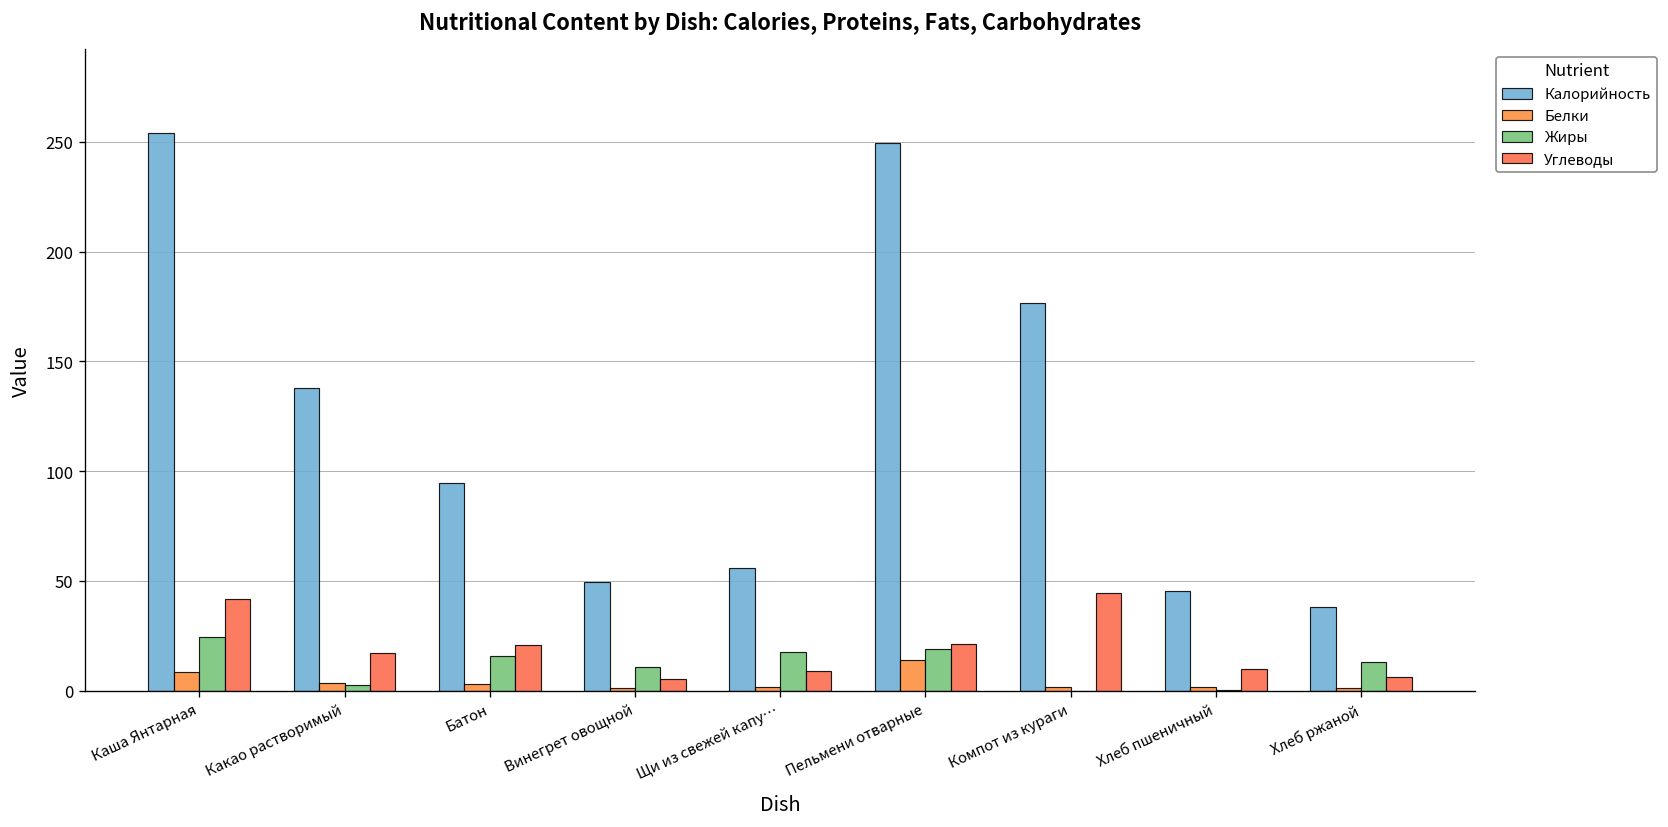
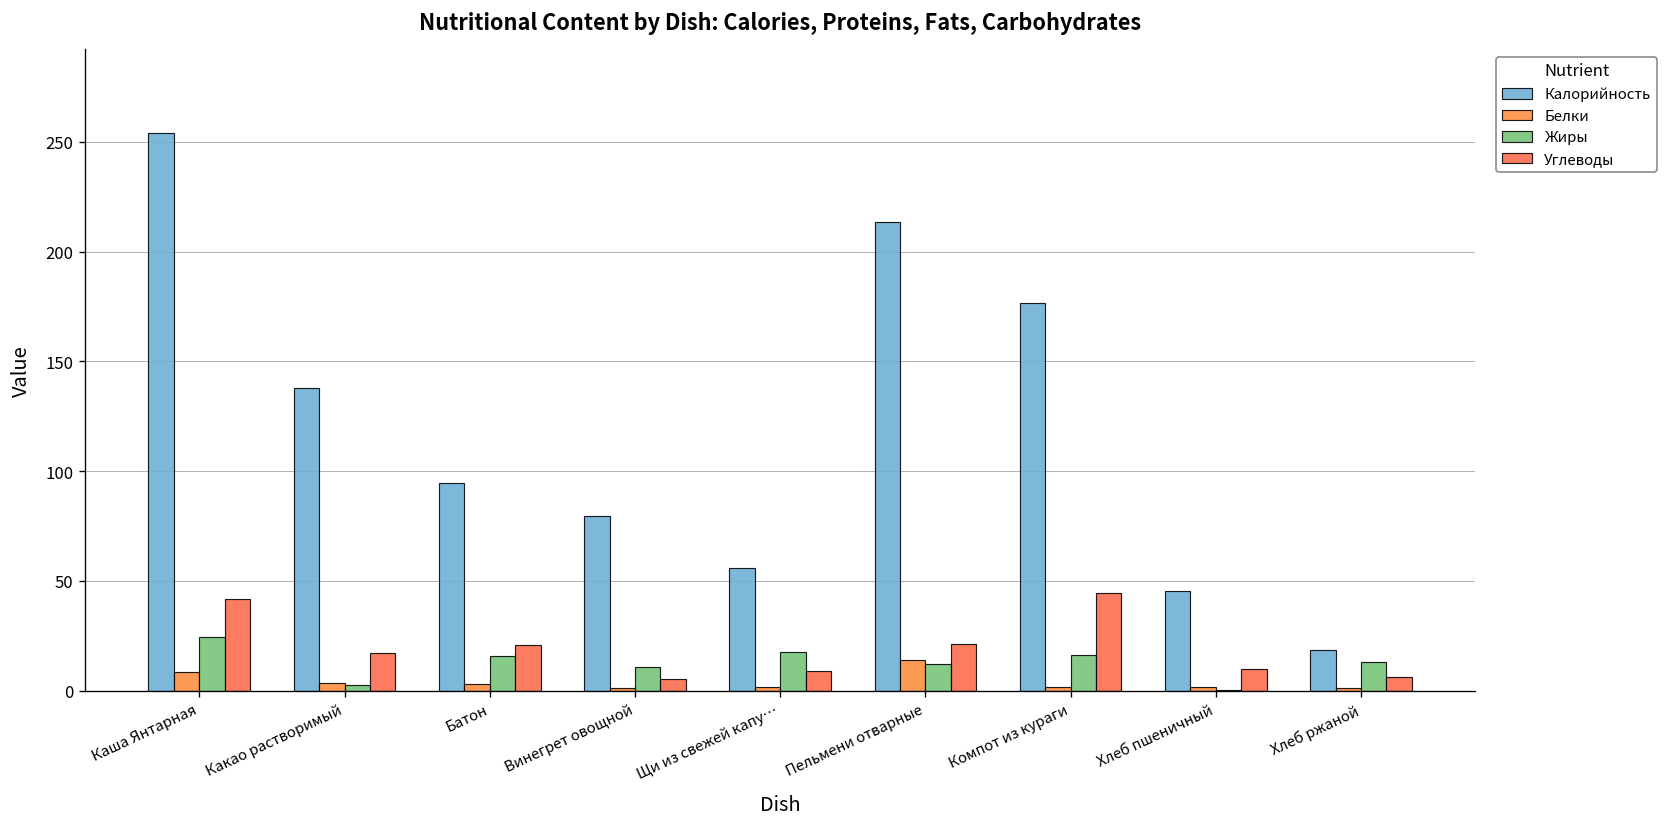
Калорийность, Винегрет овощной: 50 -> 80
Калорийность, Пельмени отварные: 250 -> 213
Жиры, Пельмени отварные: 19 -> 12
Жиры, Компот из кураги: 0 -> 16
Калорийность, Хлеб ржаной: 38 -> 19
